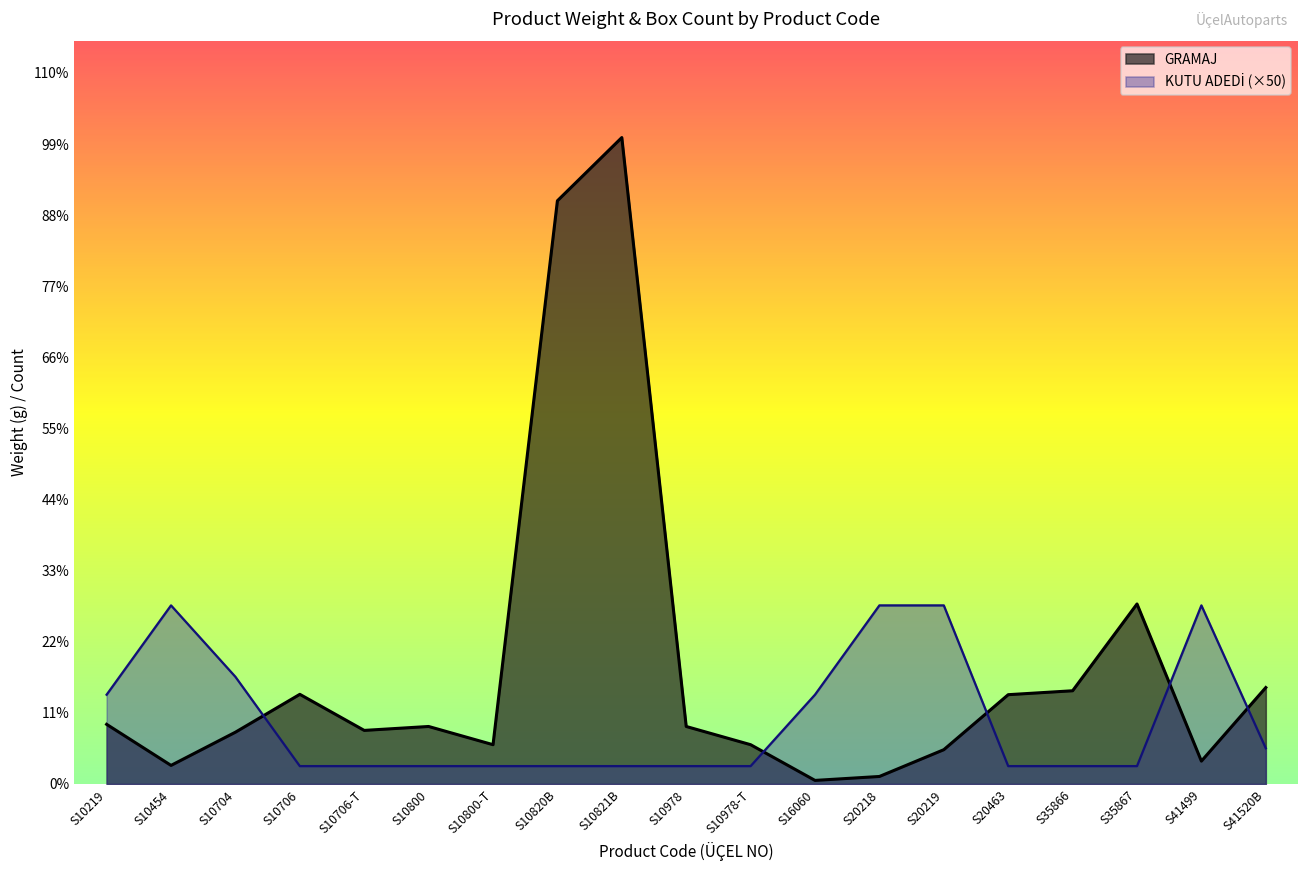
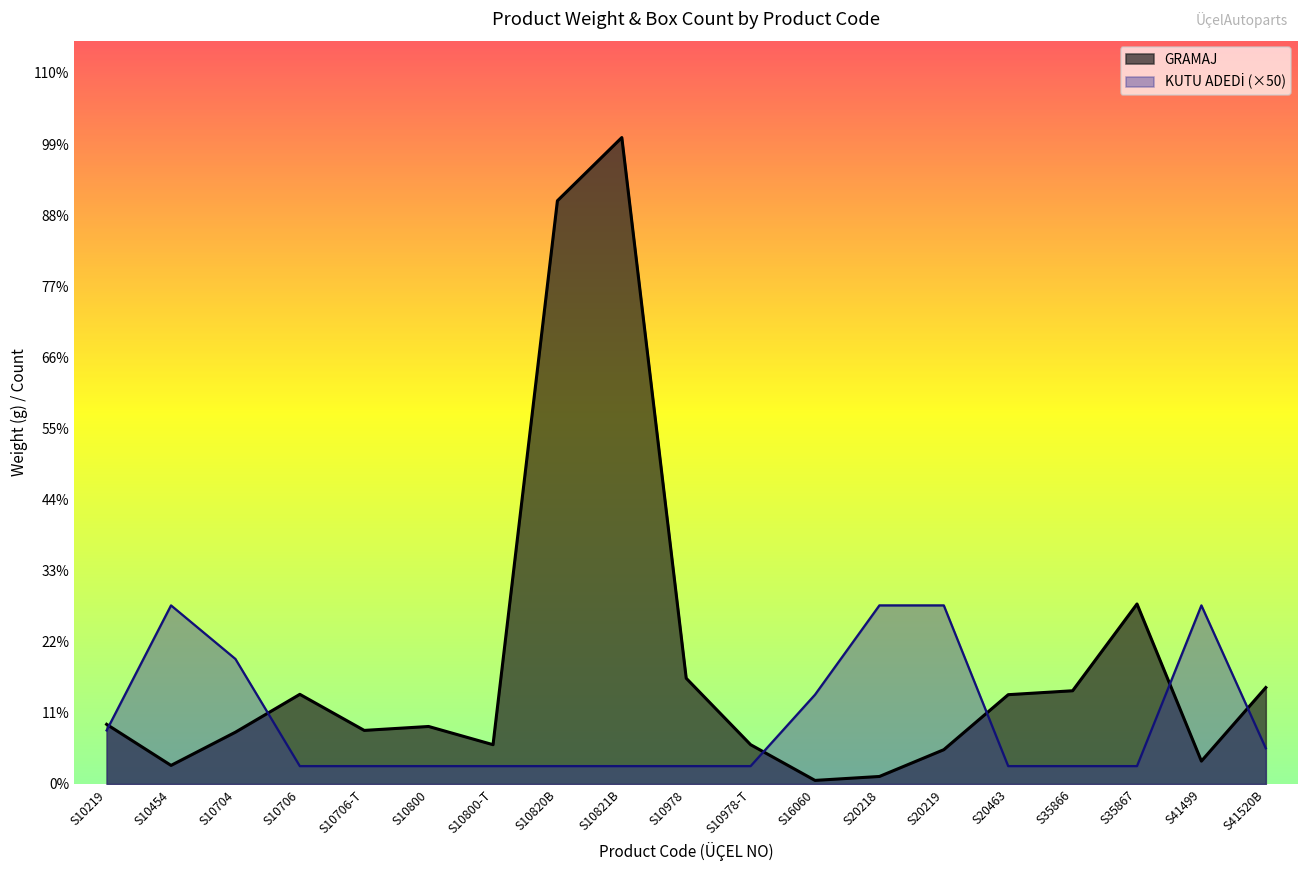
KUTU ADEDİ (×50), S10219: 14% -> 8%
KUTU ADEDİ (×50), S10704: 17% -> 19%
GRAMAJ, S10978: 9% -> 16%
